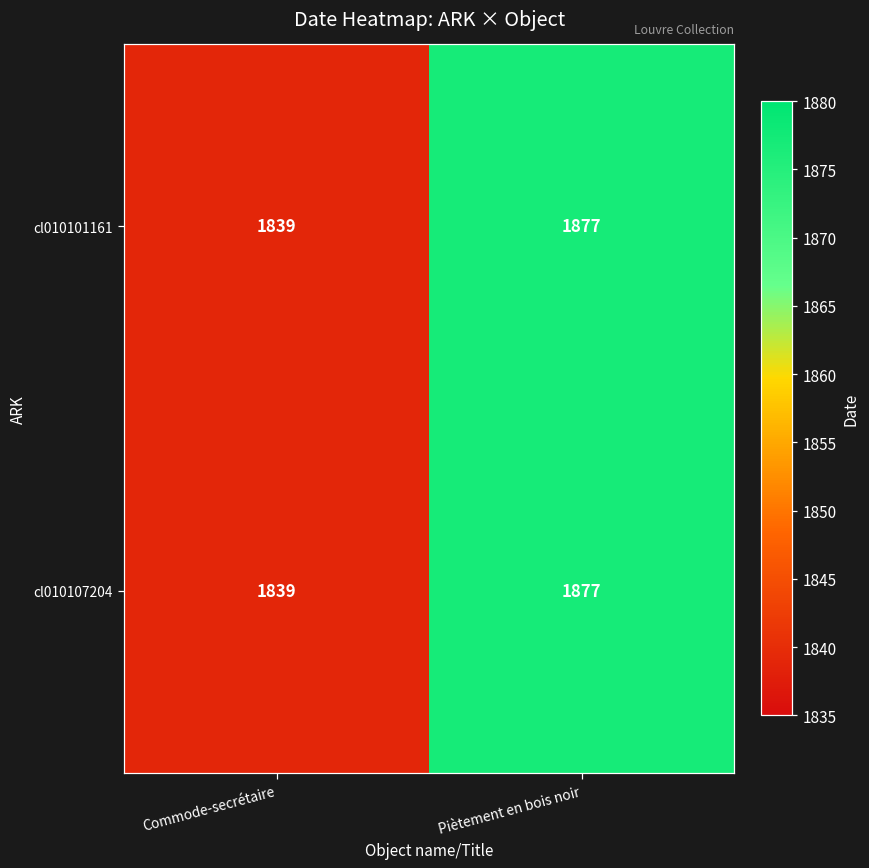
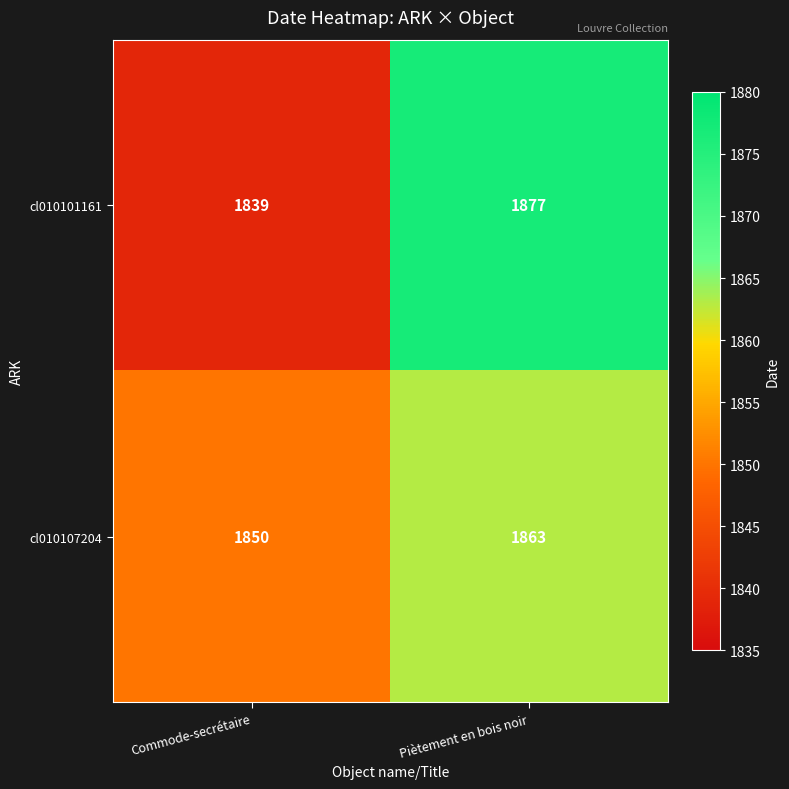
cl010107204, Commode-secrétaire: 1839 -> 1850
cl010107204, Piètement en bois noir: 1877 -> 1863
